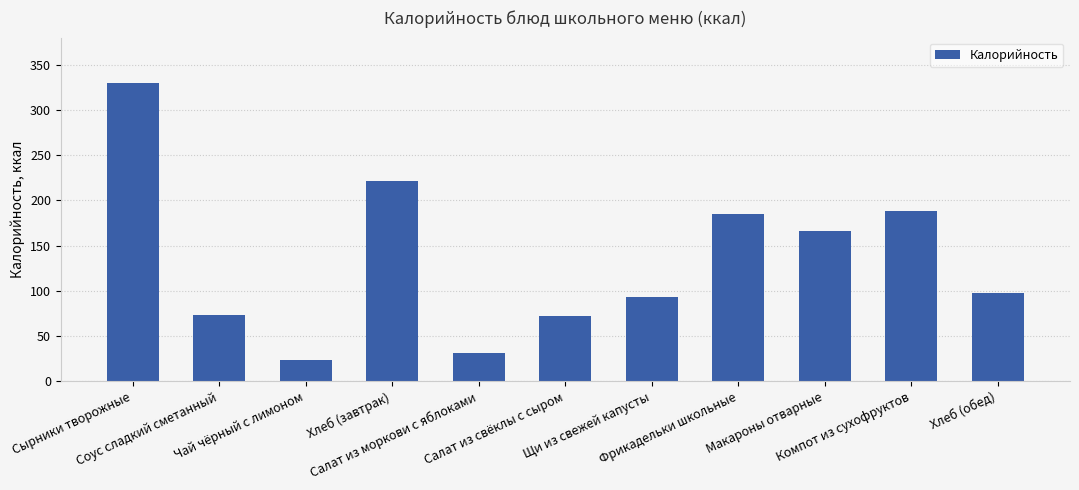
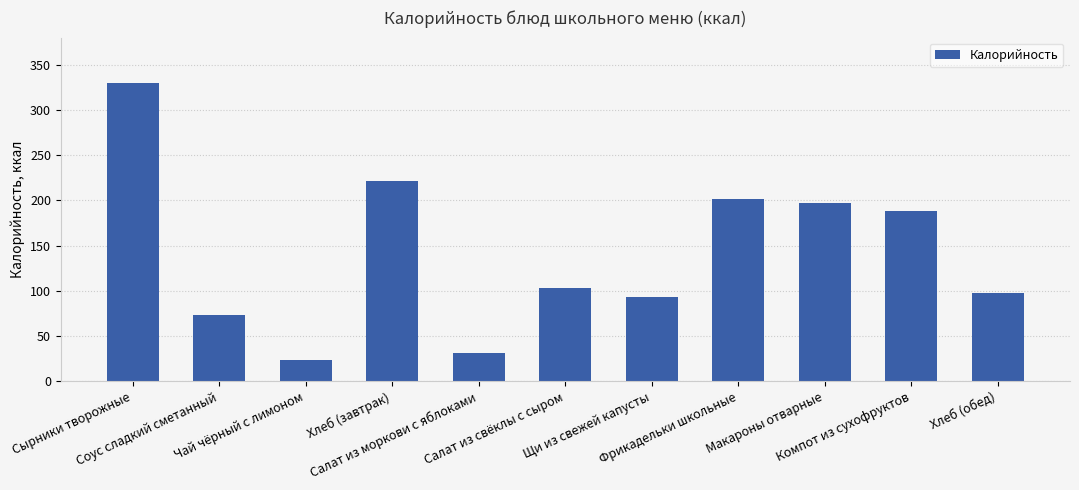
Салат из свёклы с сыром: 70 -> 100
Фрикадельки школьные: 190 -> 200
Макароны отварные: 170 -> 200
